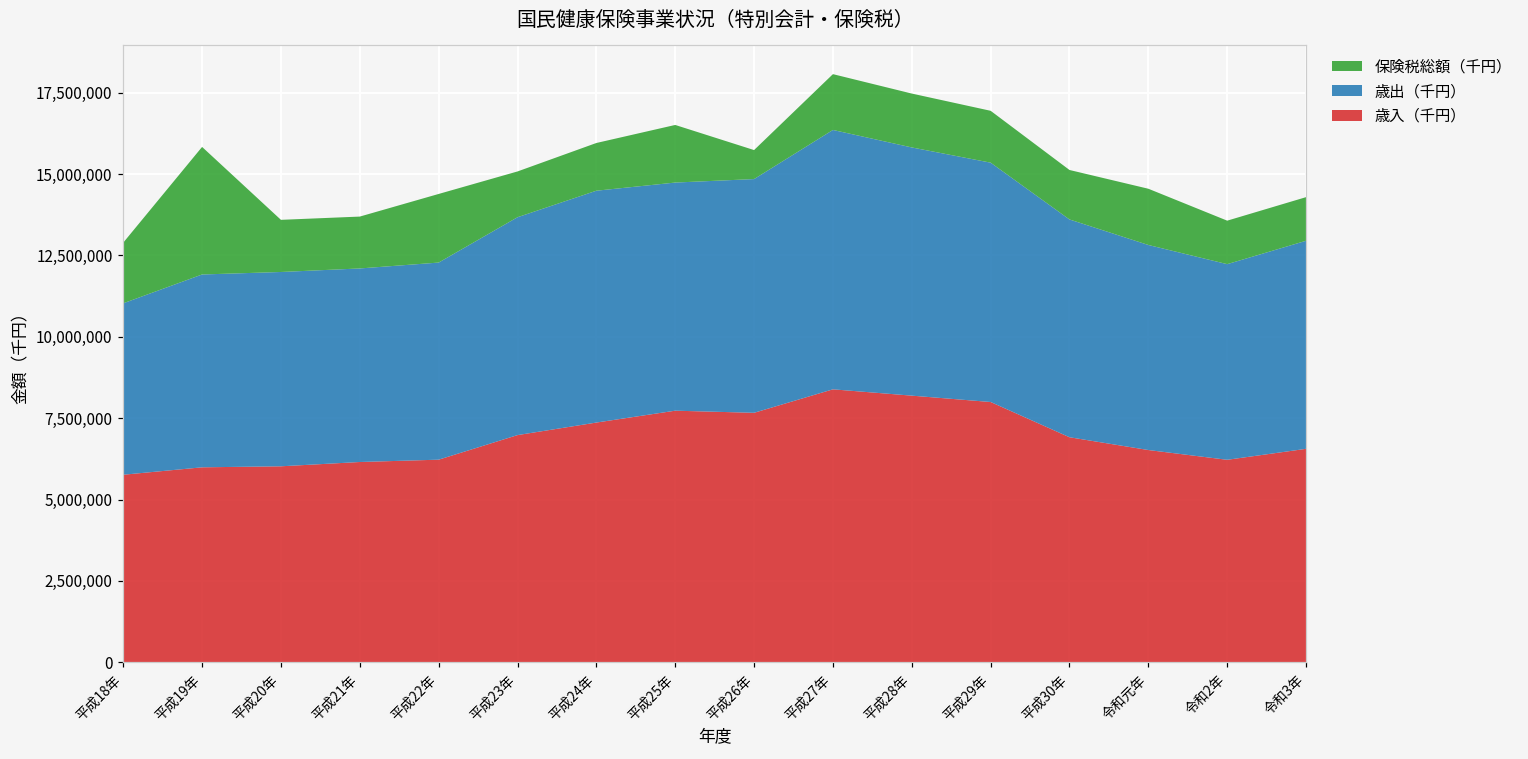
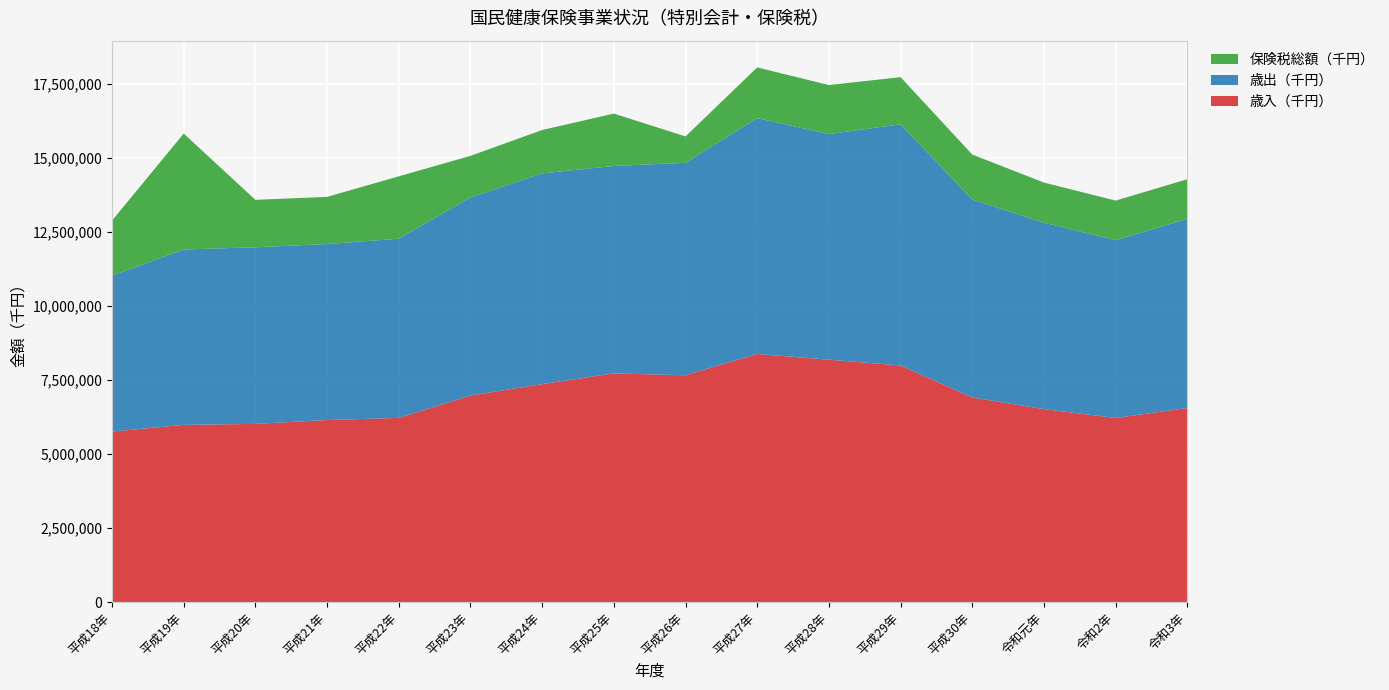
歳出（千円）, 平成29年: 7,400,000 -> 8,100,000
保険税総額（千円）, 令和元年: 1,700,000 -> 1,400,000
